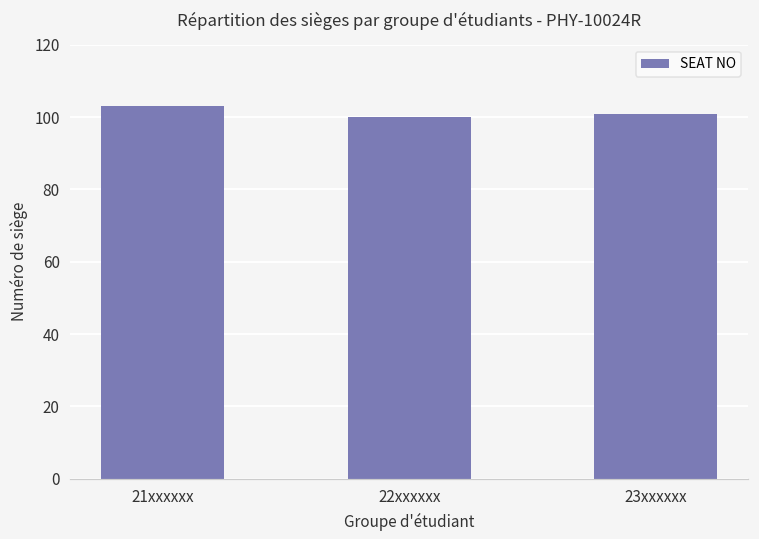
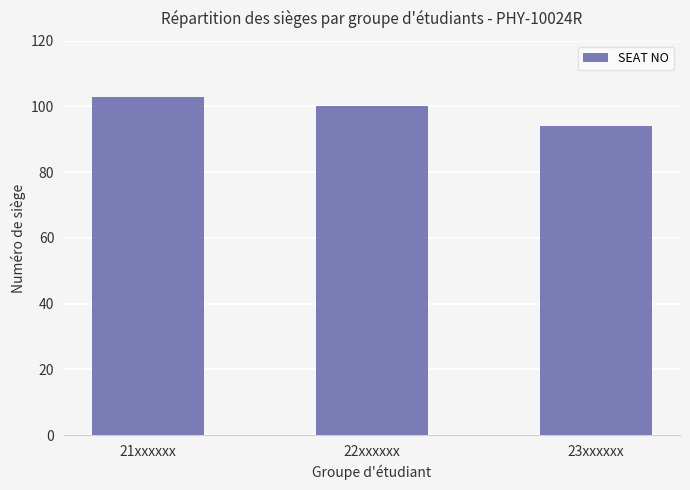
23xxxxxx: 101 -> 94
